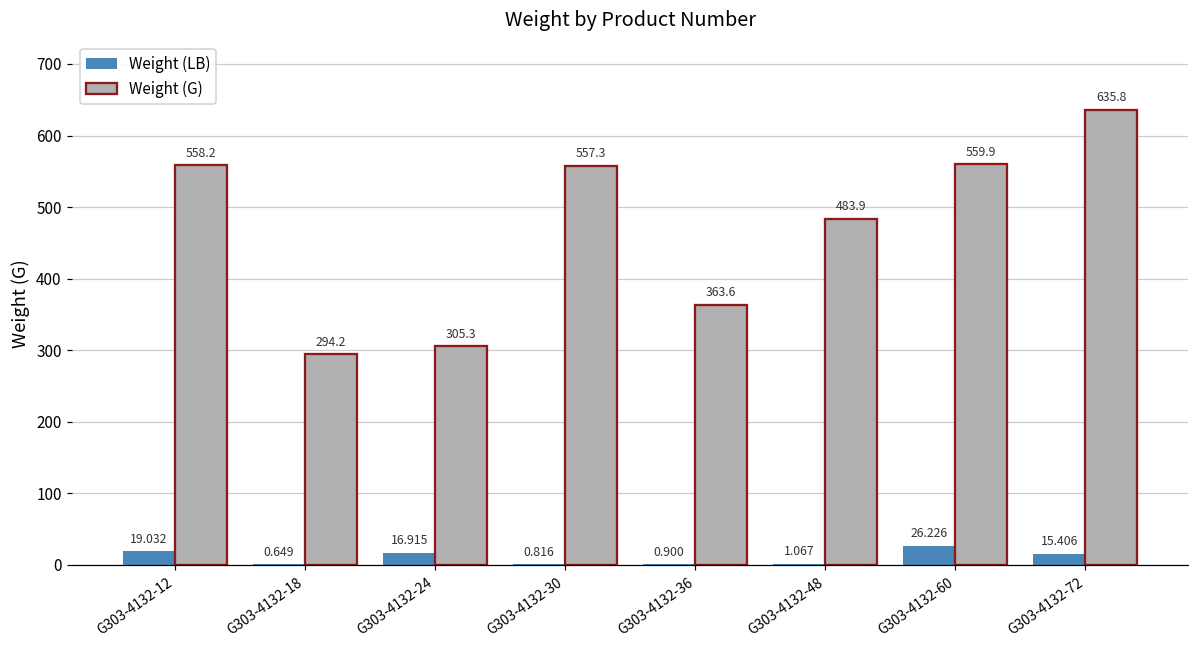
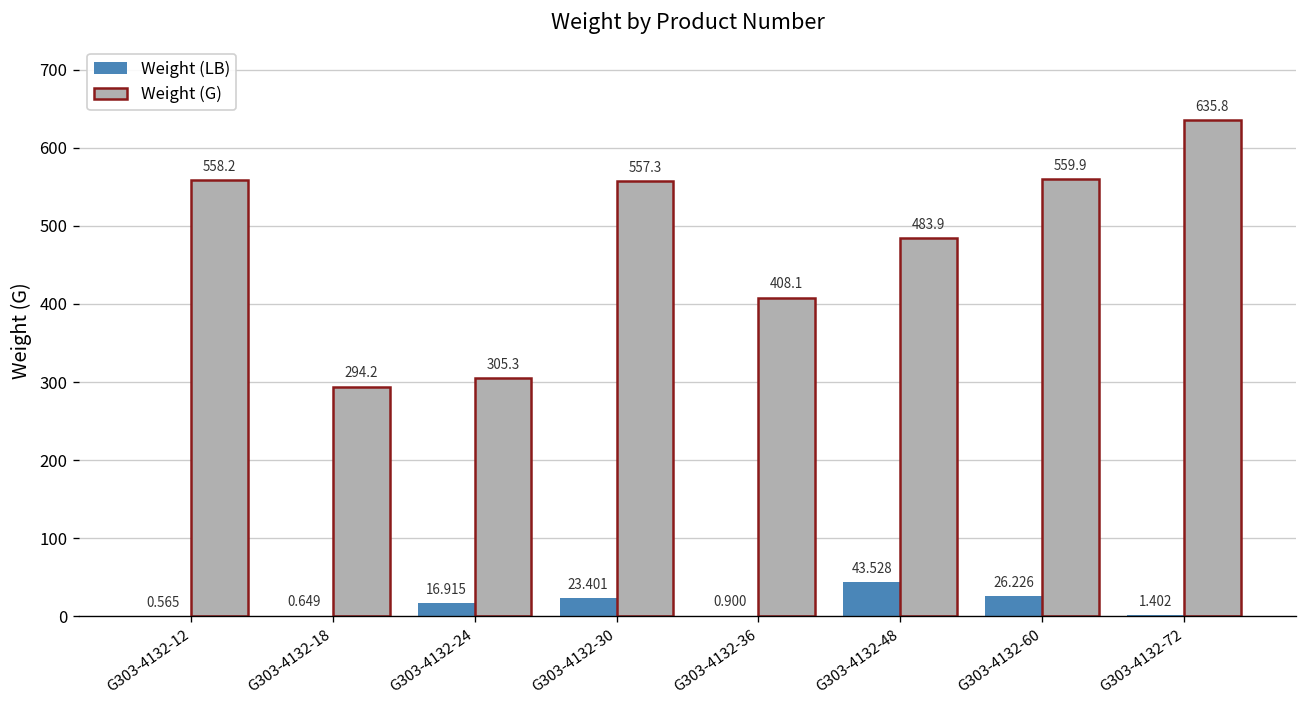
Weight (LB), G303-4132-12: 19.032 -> 0.565
Weight (LB), G303-4132-30: 0.816 -> 23.401
Weight (G), G303-4132-36: 363.6 -> 408.1
Weight (LB), G303-4132-48: 1.067 -> 43.528
Weight (LB), G303-4132-72: 15.406 -> 1.402
